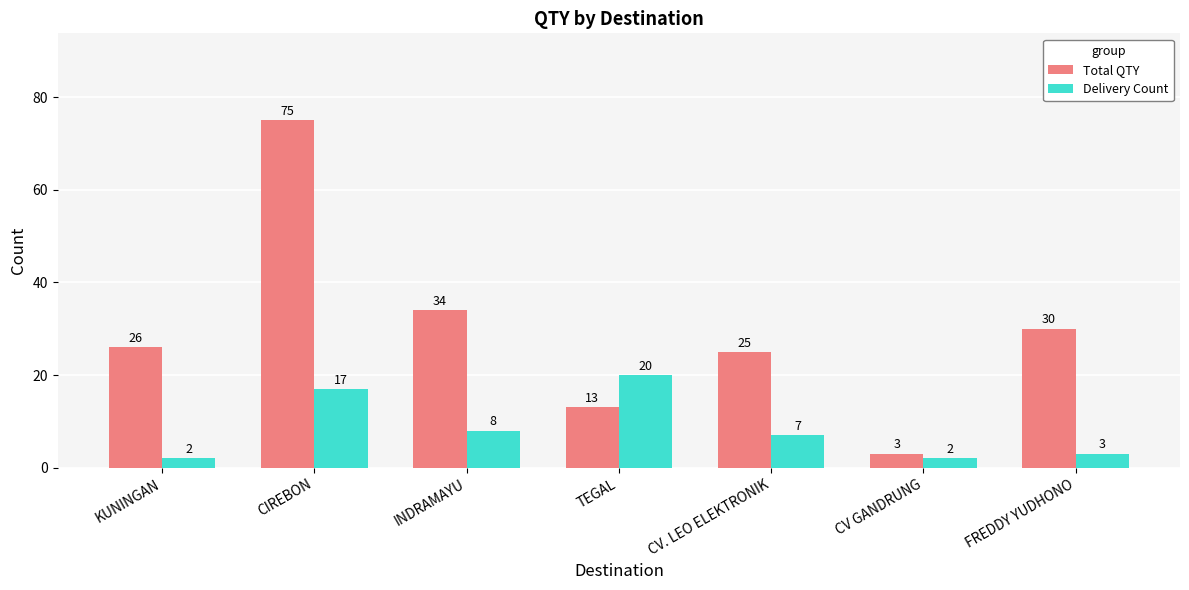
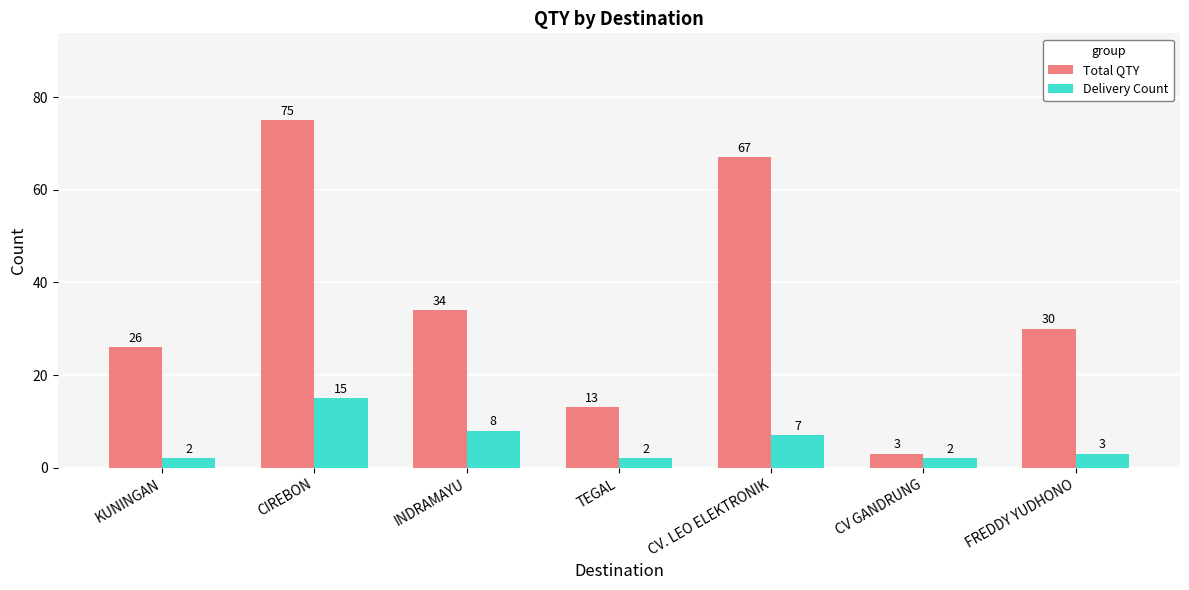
Delivery Count, CIREBON: 17 -> 15
Delivery Count, TEGAL: 20 -> 2
Total QTY, CV. LEO ELEKTRONIK: 25 -> 67
